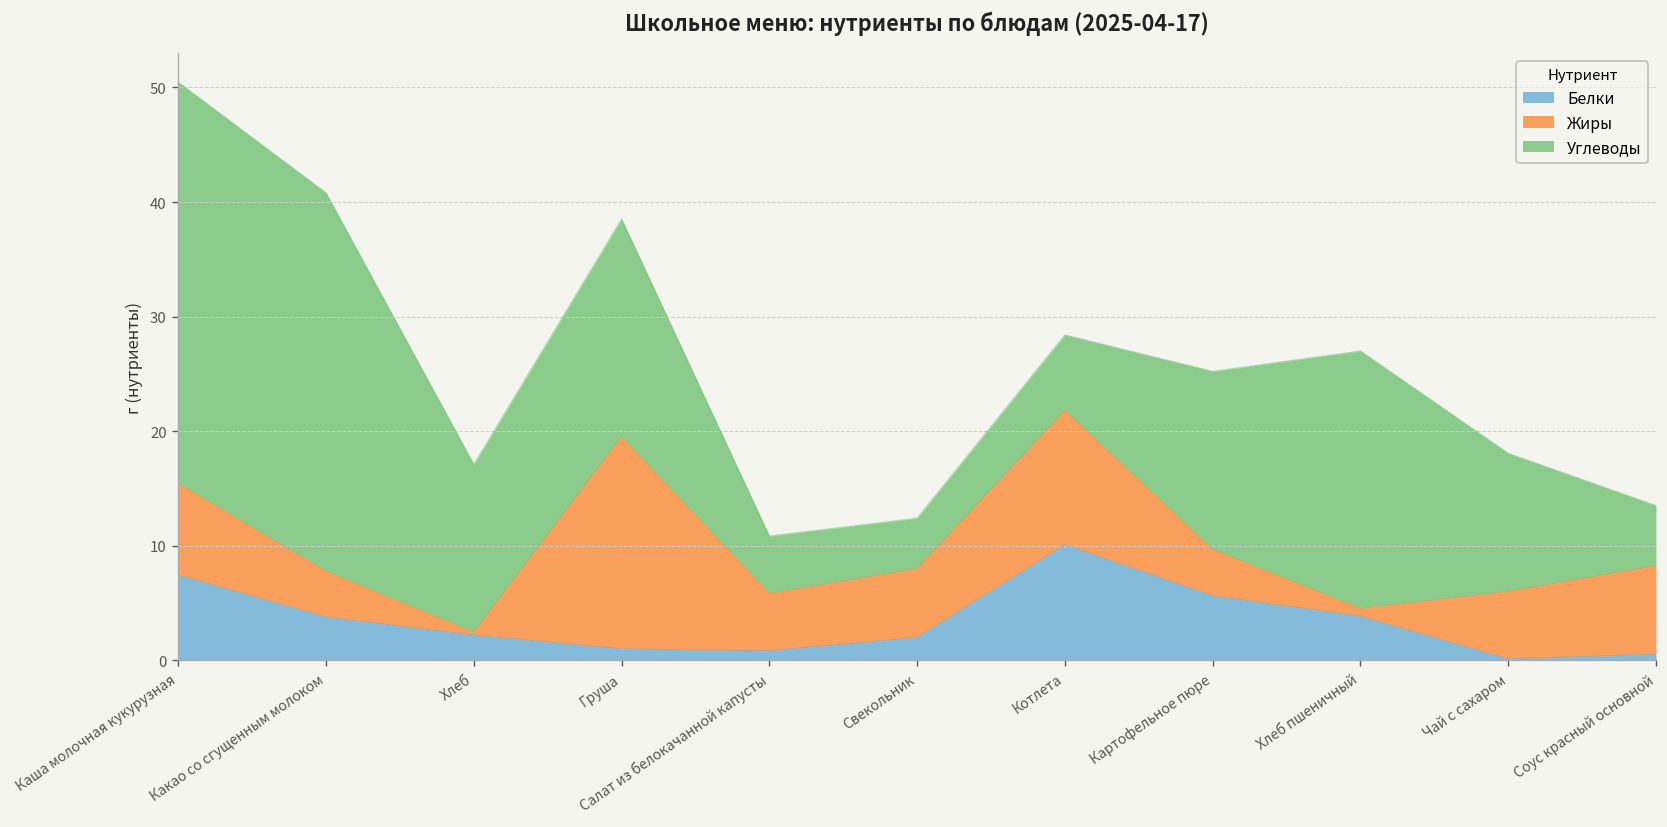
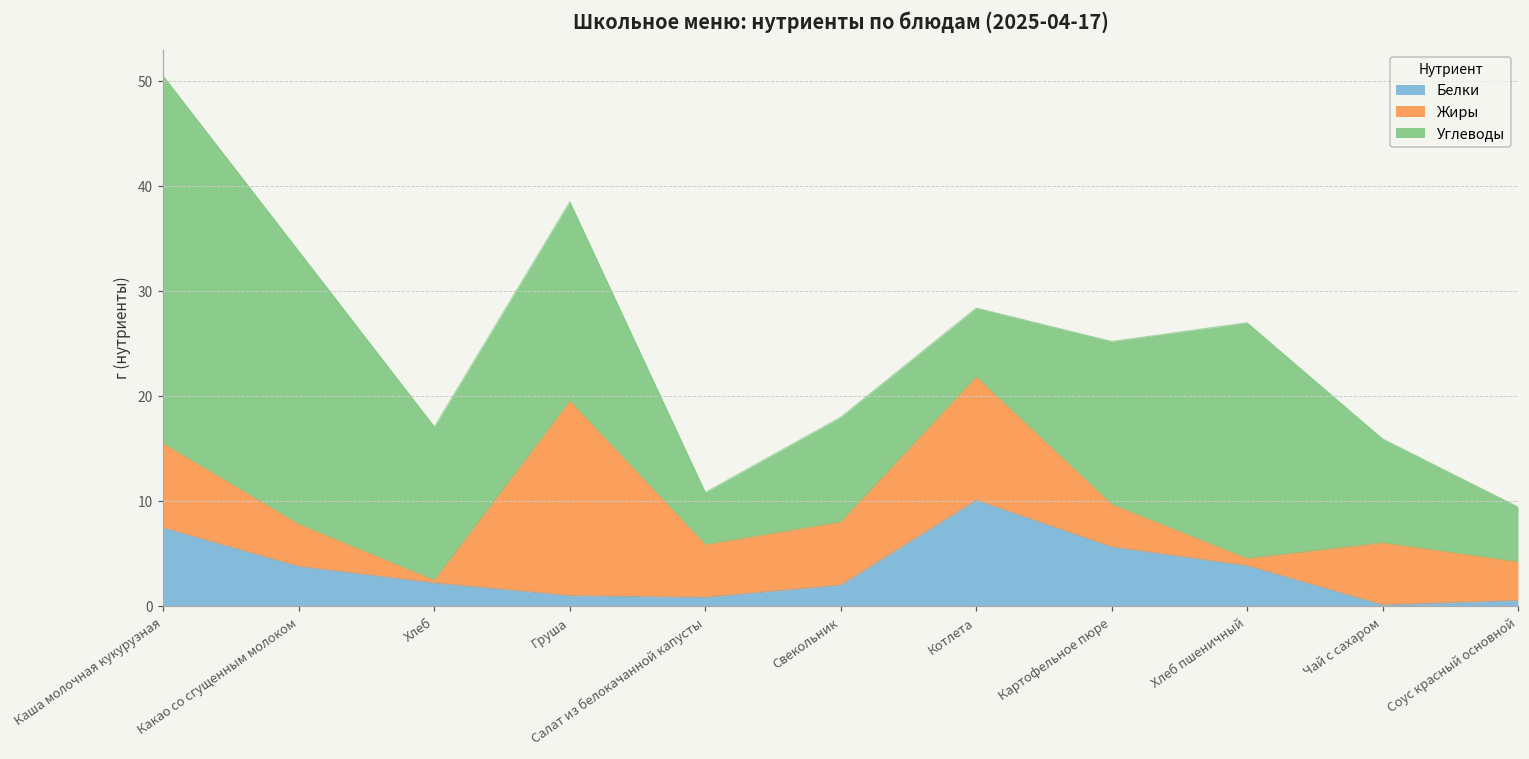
Углеводы, Какао со сгущенным молоком: 33 -> 26
Углеводы, Свекольник: 4 -> 10
Углеводы, Чай с сахаром: 12 -> 10
Жиры, Соус красный основной: 8 -> 4
